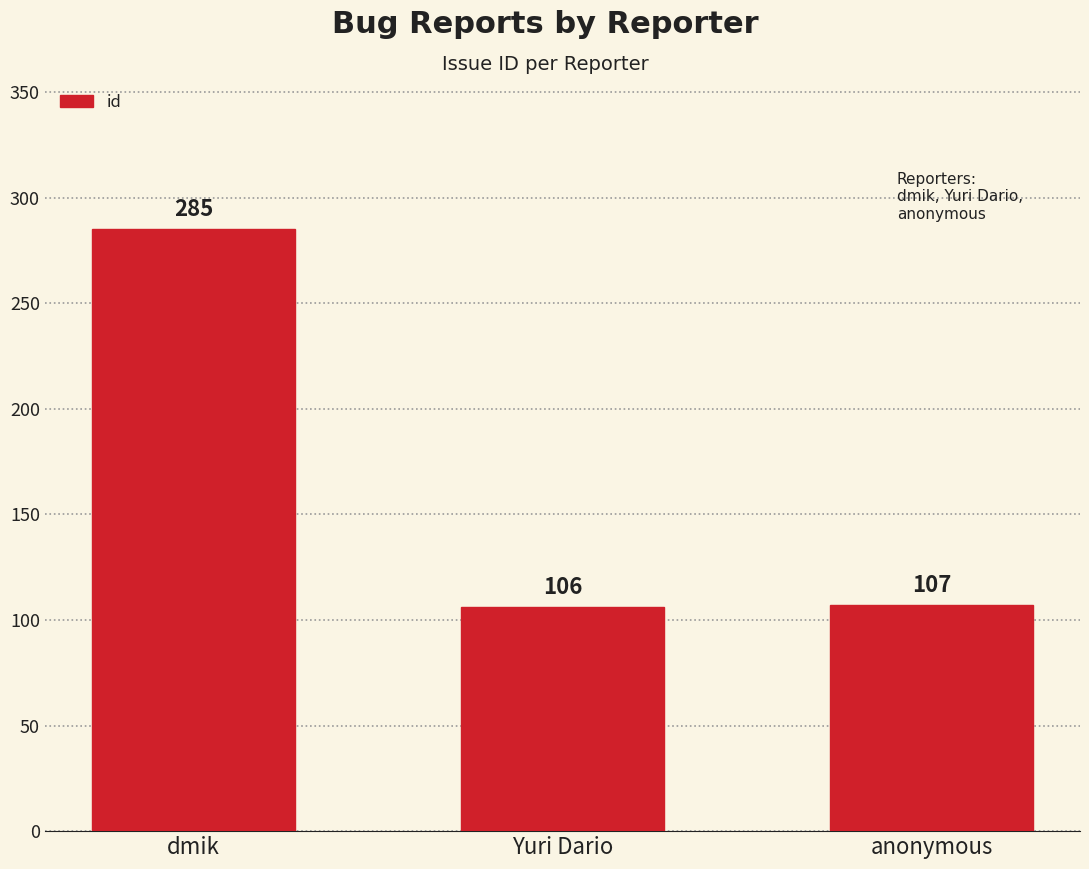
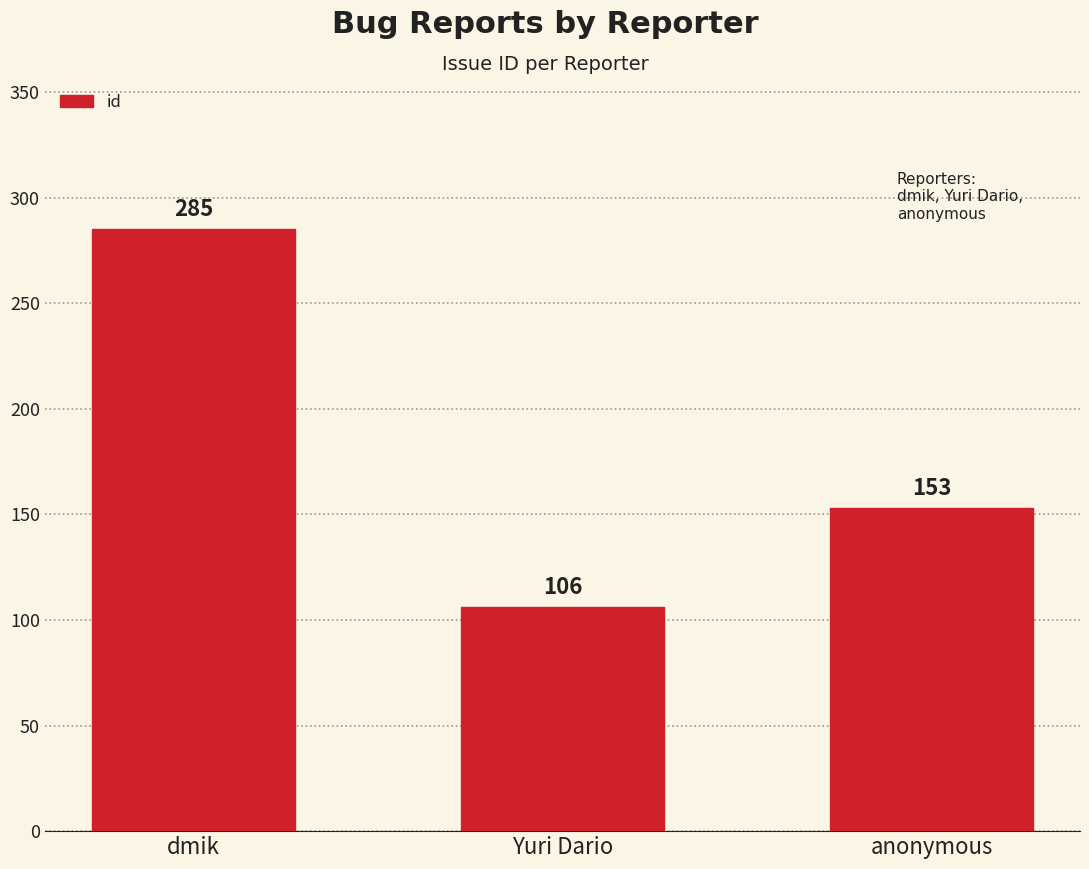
anonymous: 107 -> 153
